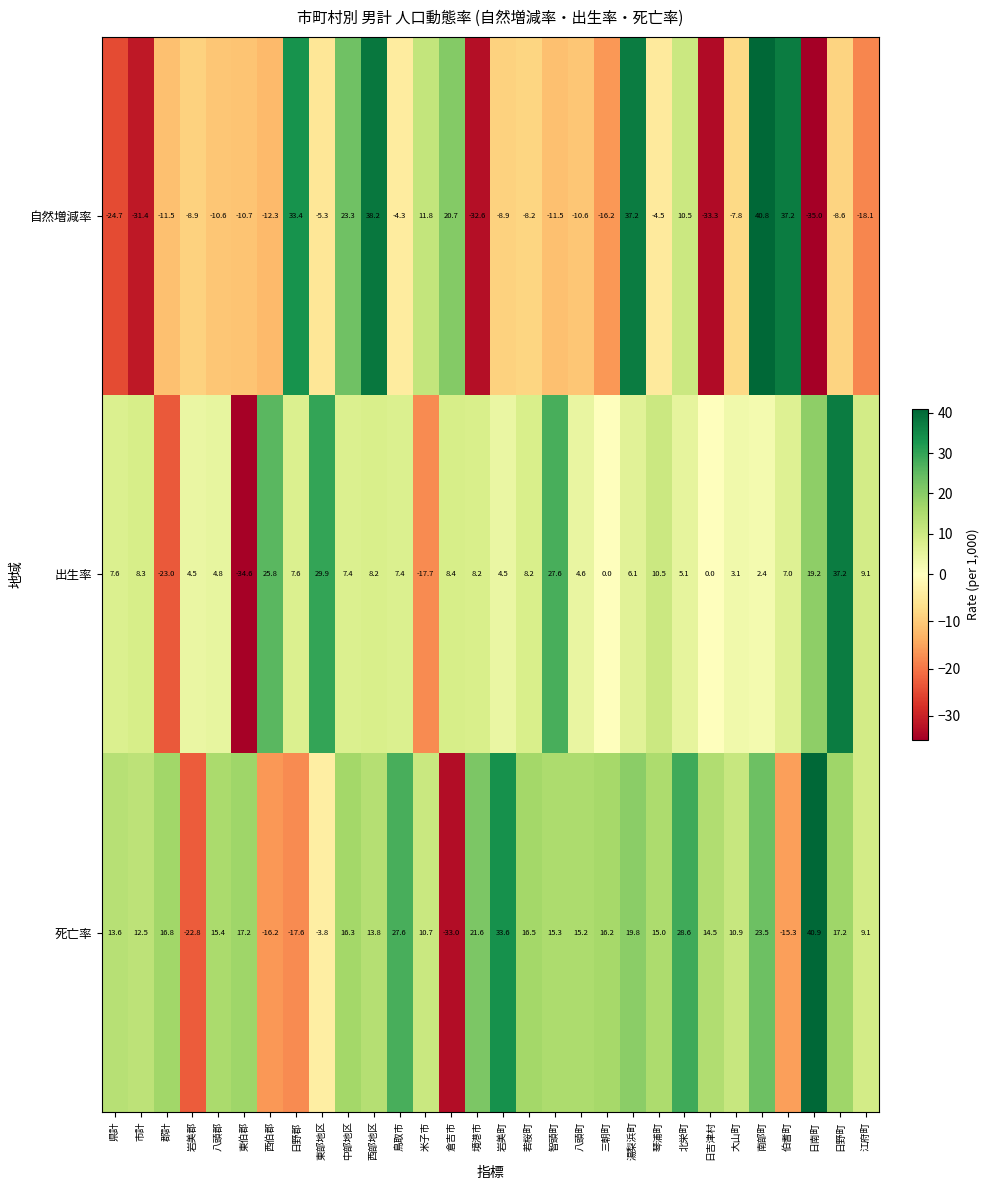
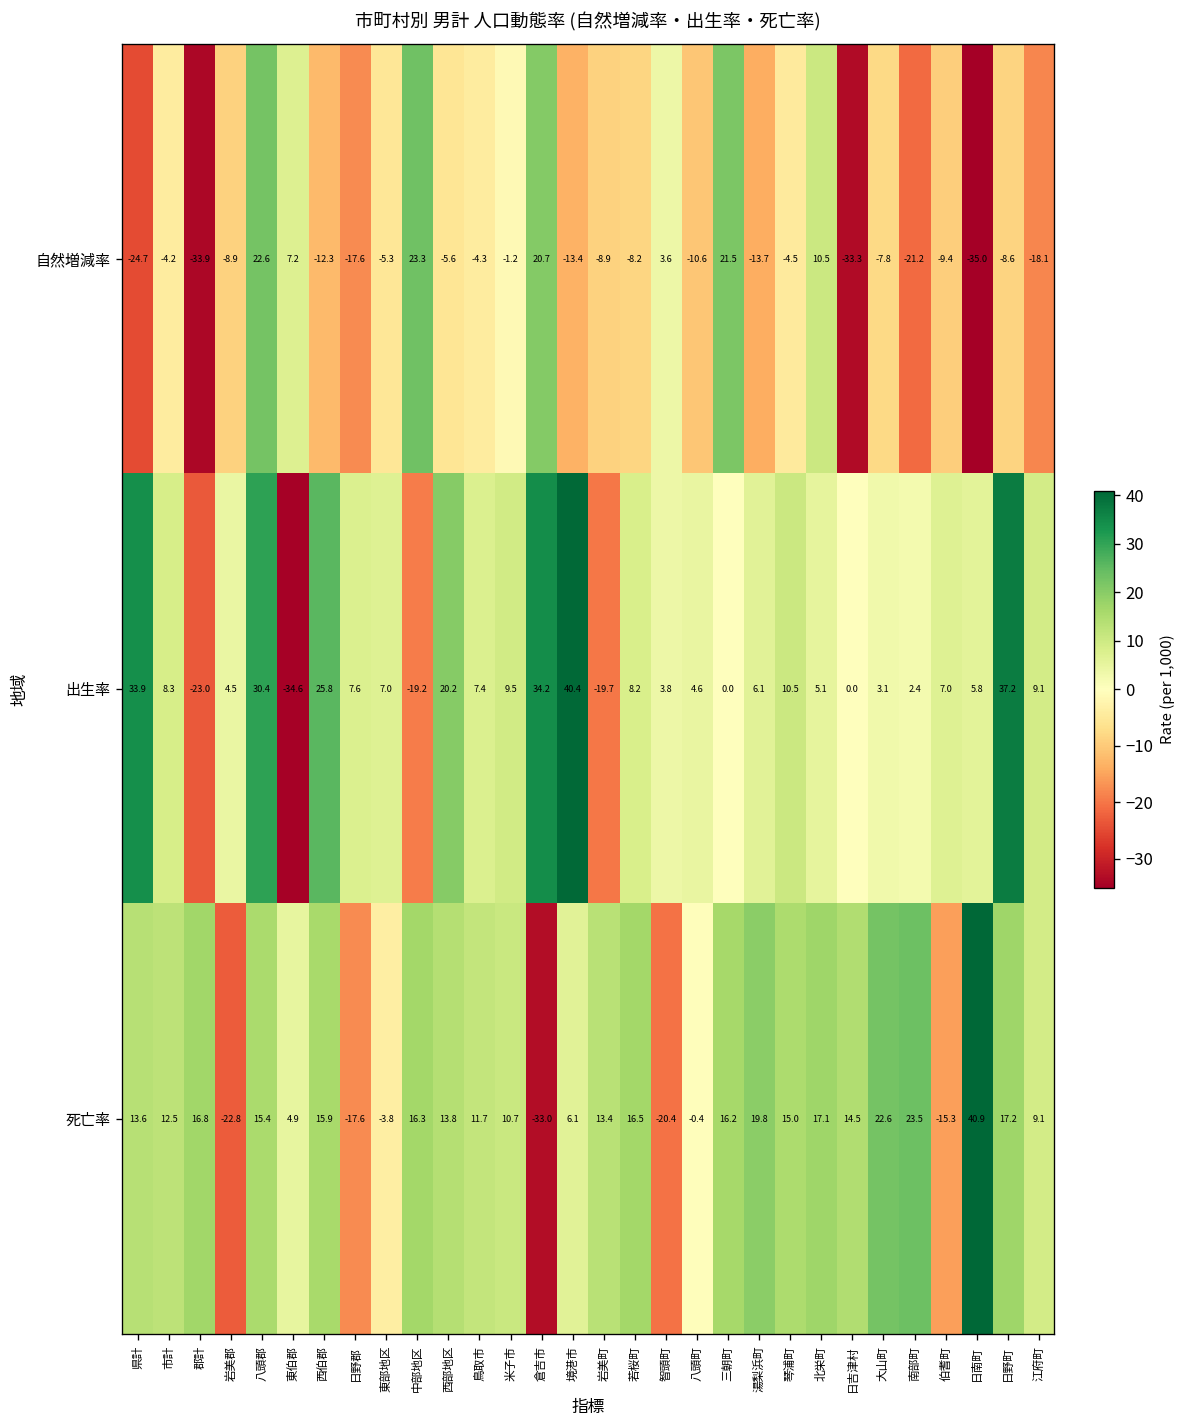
自然増減率, 市計: -31.4 -> -4.2
自然増減率, 郡計: -11.5 -> -33.9
自然増減率, 八頭郡: -10.6 -> 22.6
自然増減率, 東伯郡: -10.7 -> 7.2
自然増減率, 日野郡: 33.4 -> -17.6
自然増減率, 西部地区: 38.2 -> -5.6
自然増減率, 米子市: 11.8 -> -1.2
自然増減率, 境港市: -32.6 -> -13.4
自然増減率, 智頭町: -11.5 -> 3.6
自然増減率, 三朝町: -16.2 -> 21.5
自然増減率, 湯梨浜町: 37.2 -> -13.7
自然増減率, 南部町: 40.8 -> -21.2
自然増減率, 伯耆町: 37.2 -> -9.4
出生率, 県計: 7.6 -> 33.9
出生率, 八頭郡: 4.8 -> 30.4
出生率, 東部地区: 29.9 -> 7.0
出生率, 中部地区: 7.4 -> -19.2
出生率, 西部地区: 8.2 -> 20.2
出生率, 米子市: -17.7 -> 9.5
出生率, 倉吉市: 8.4 -> 34.2
出生率, 境港市: 8.2 -> 40.4
出生率, 岩美町: 4.5 -> -19.7
出生率, 智頭町: 27.6 -> 3.8
出生率, 日南町: 19.2 -> 5.8
死亡率, 東伯郡: 17.2 -> 4.9
死亡率, 西伯郡: -16.2 -> 15.9
死亡率, 鳥取市: 27.6 -> 11.7
死亡率, 境港市: 21.6 -> 6.1
死亡率, 岩美町: 33.6 -> 13.4
死亡率, 智頭町: 15.3 -> -20.4
死亡率, 八頭町: 15.2 -> -0.4
死亡率, 北栄町: 28.6 -> 17.1
死亡率, 大山町: 10.9 -> 22.6
